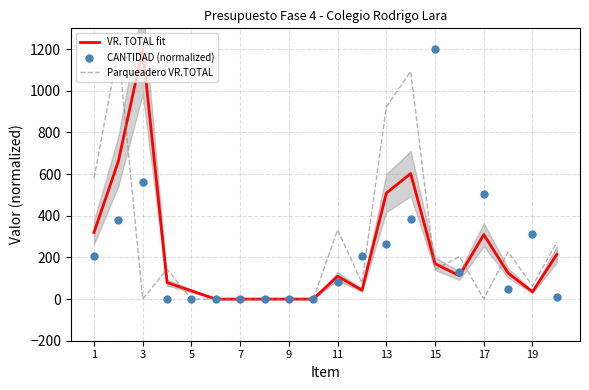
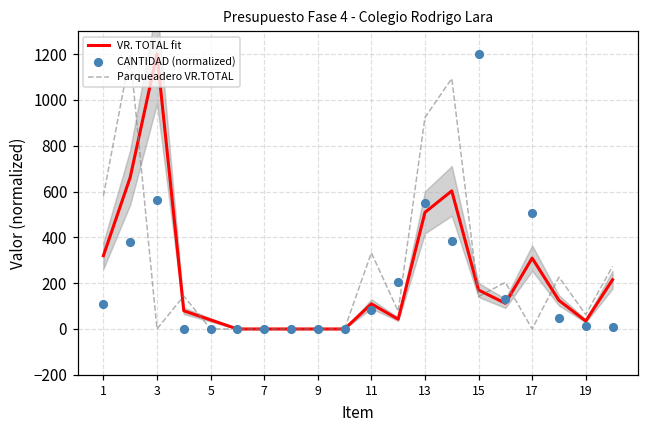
CANTIDAD (normalized), 1: 210 -> 110
CANTIDAD (normalized), 13: 270 -> 550
CANTIDAD (normalized), 19: 310 -> 10
